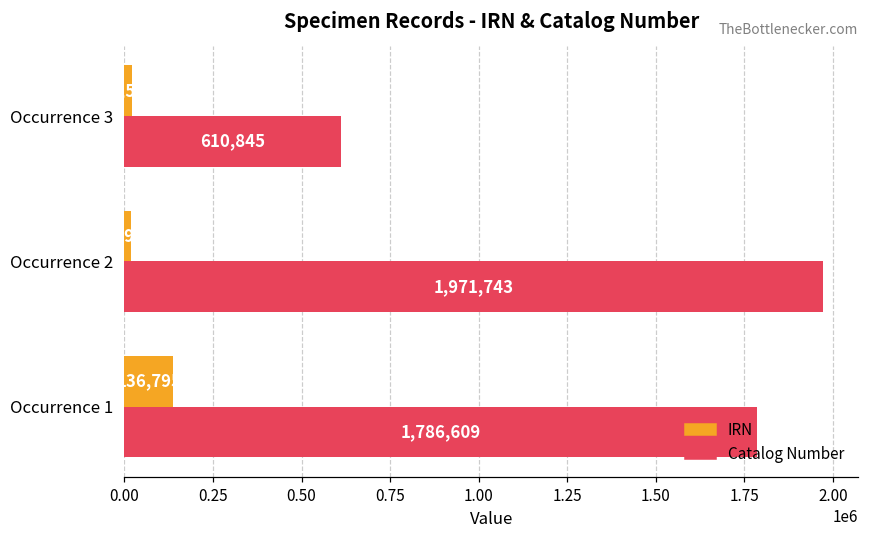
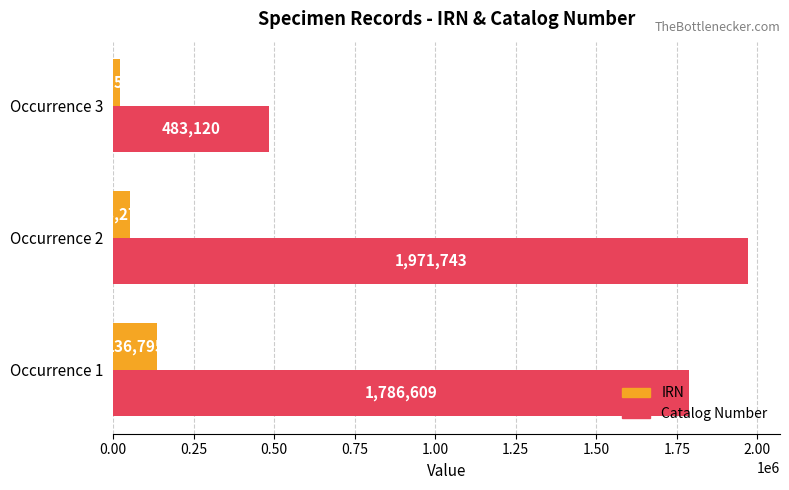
Catalog Number, Occurrence 3: 610,845 -> 483,120
IRN, Occurrence 2: 20000 -> 50000
